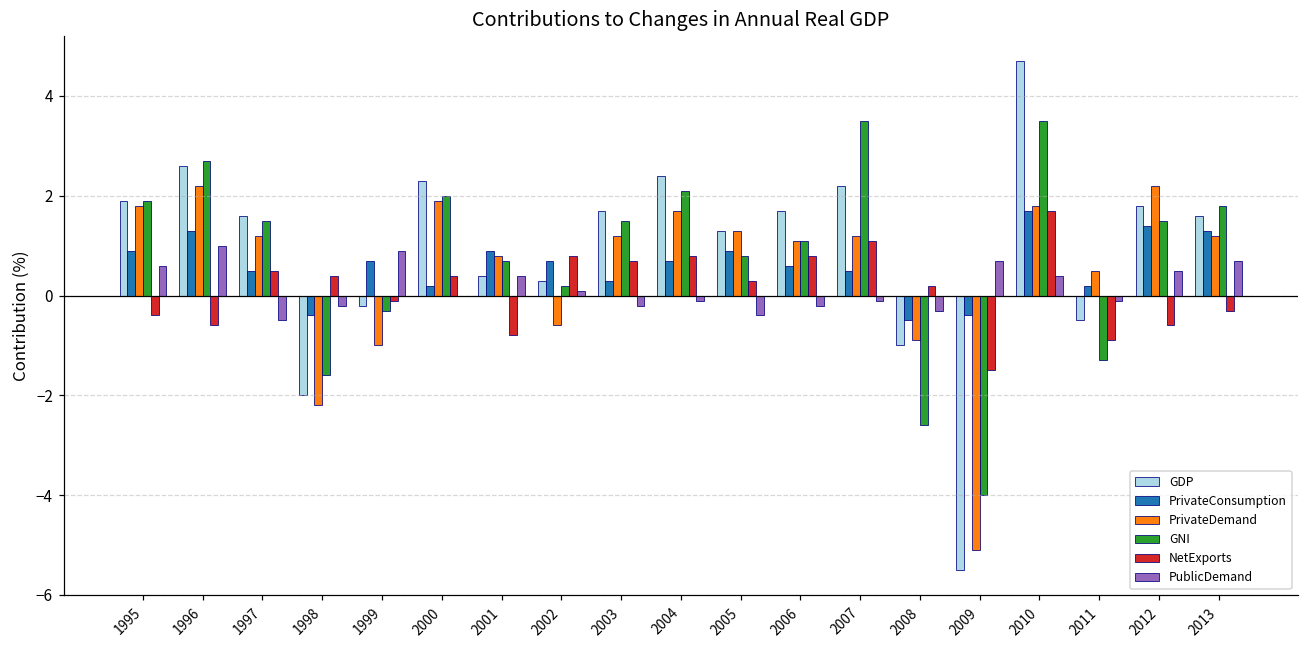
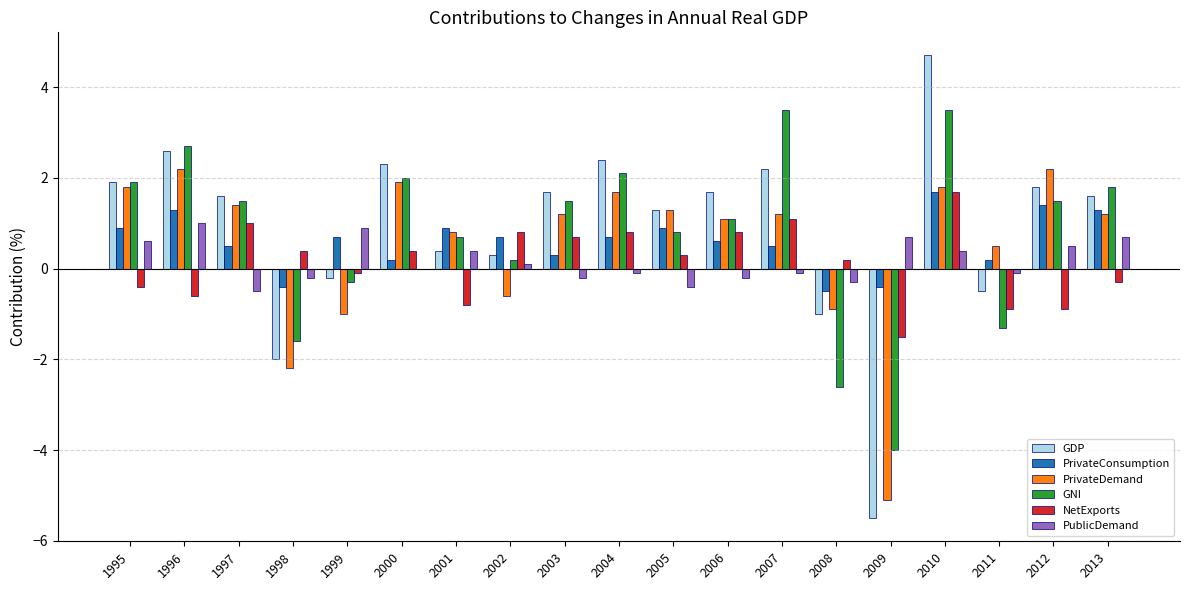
PrivateDemand, 1997: 1.2 -> 1.4
NetExports, 1997: 0.5 -> 1.0
NetExports, 2012: -0.6 -> -0.9
